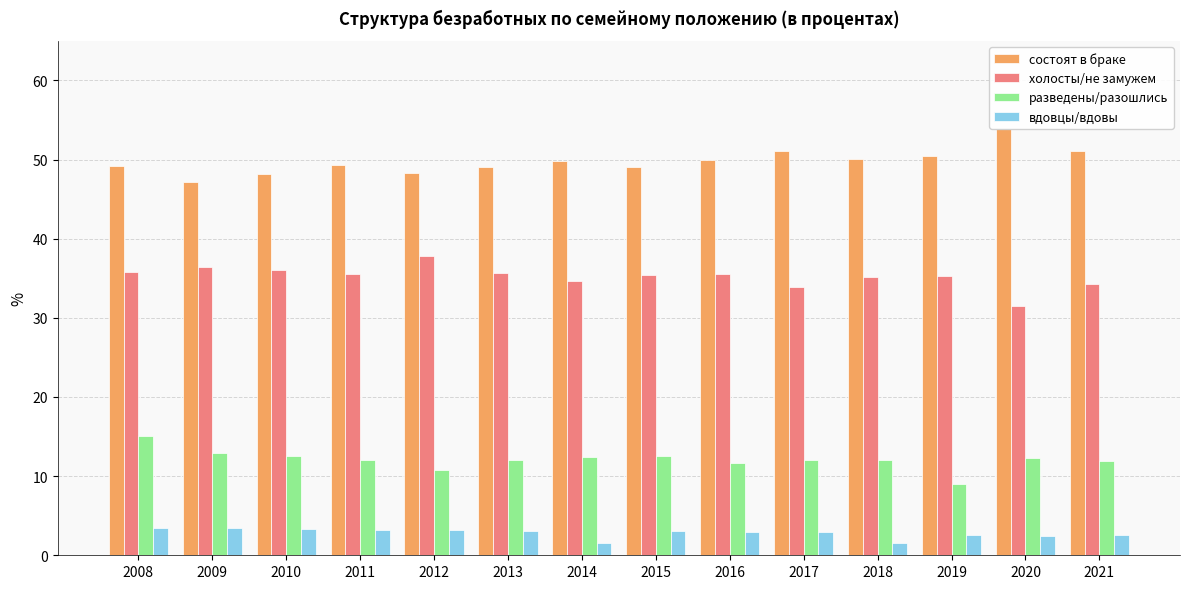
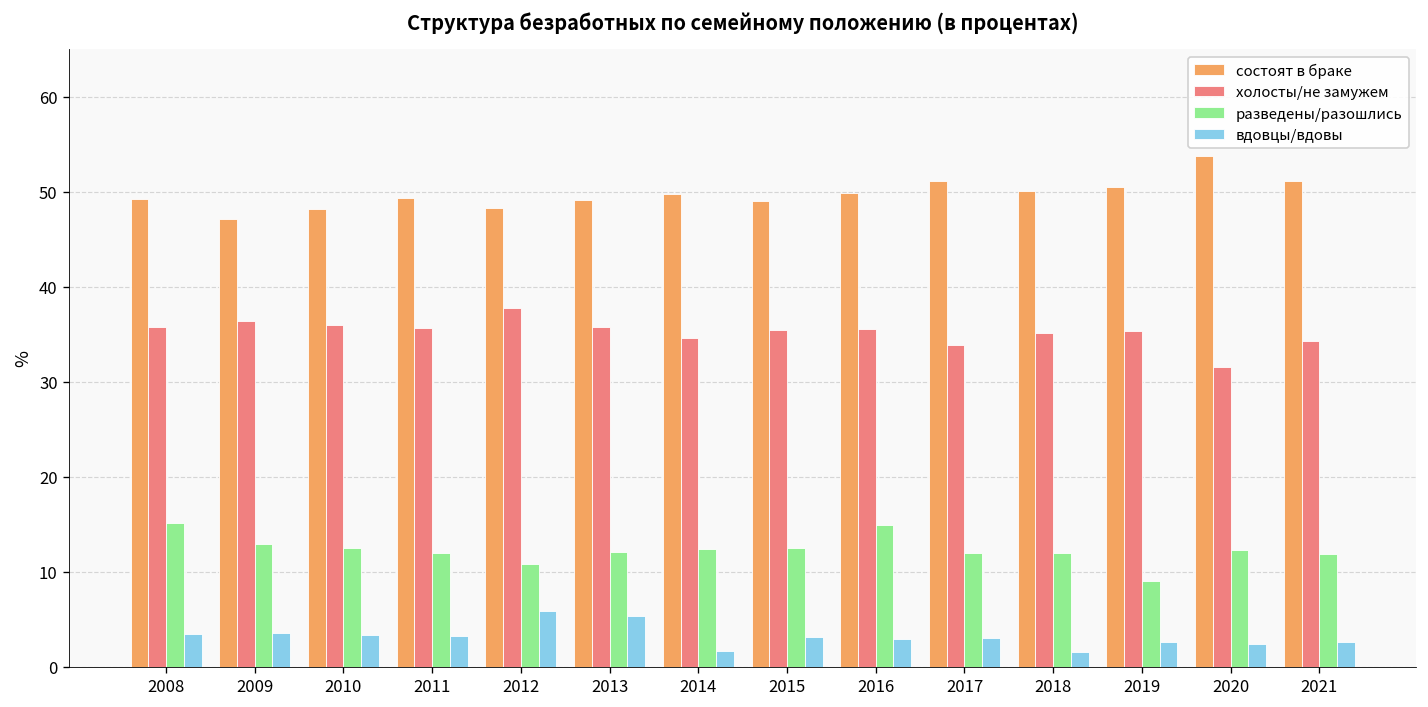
вдовцы/вдовы, 2012: 3 -> 6
вдовцы/вдовы, 2013: 3 -> 5
разведены/разошлись, 2016: 12 -> 15
